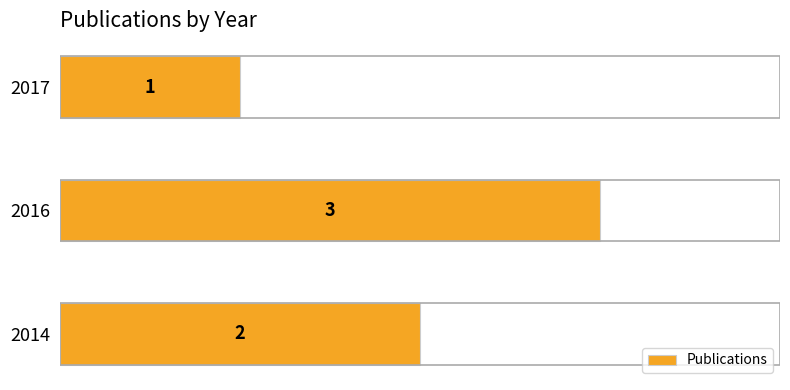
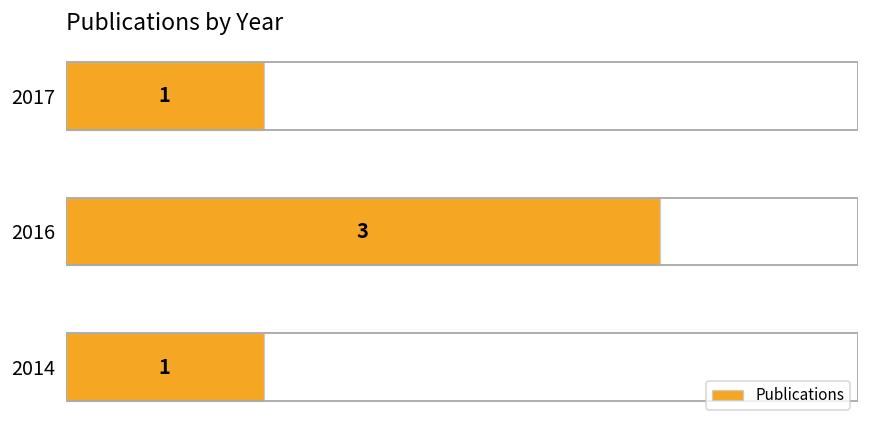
2014: 2 -> 1
